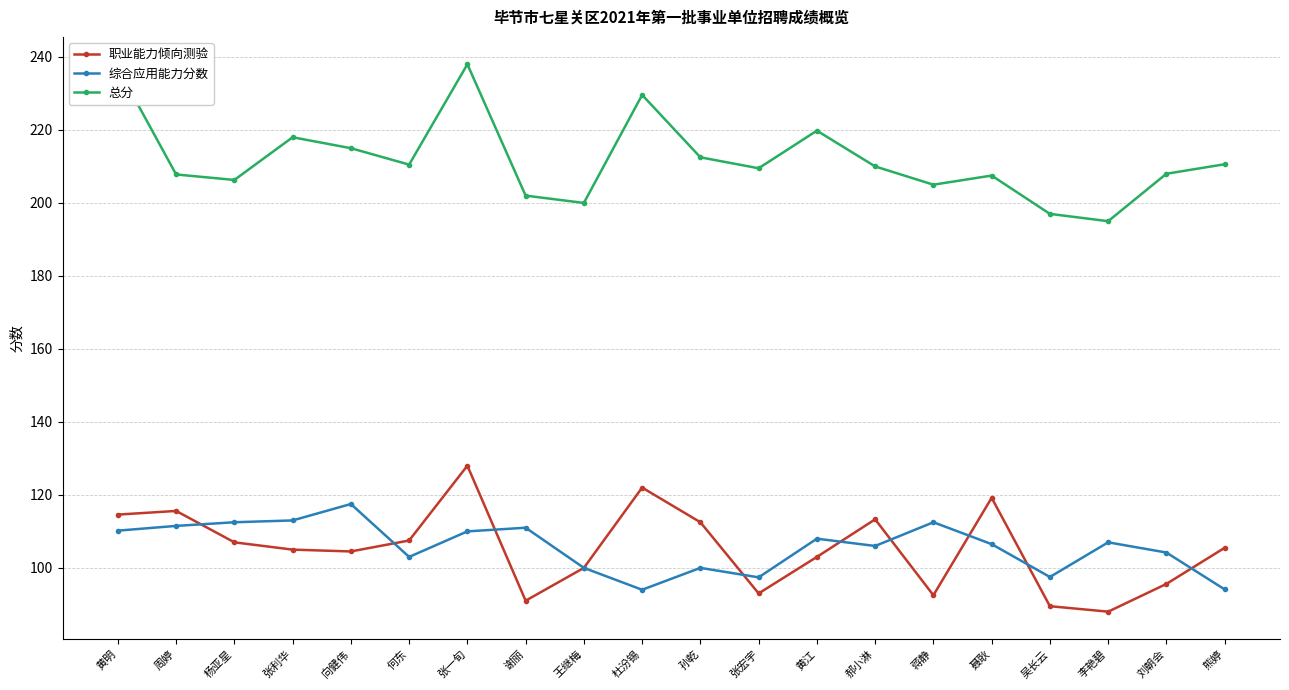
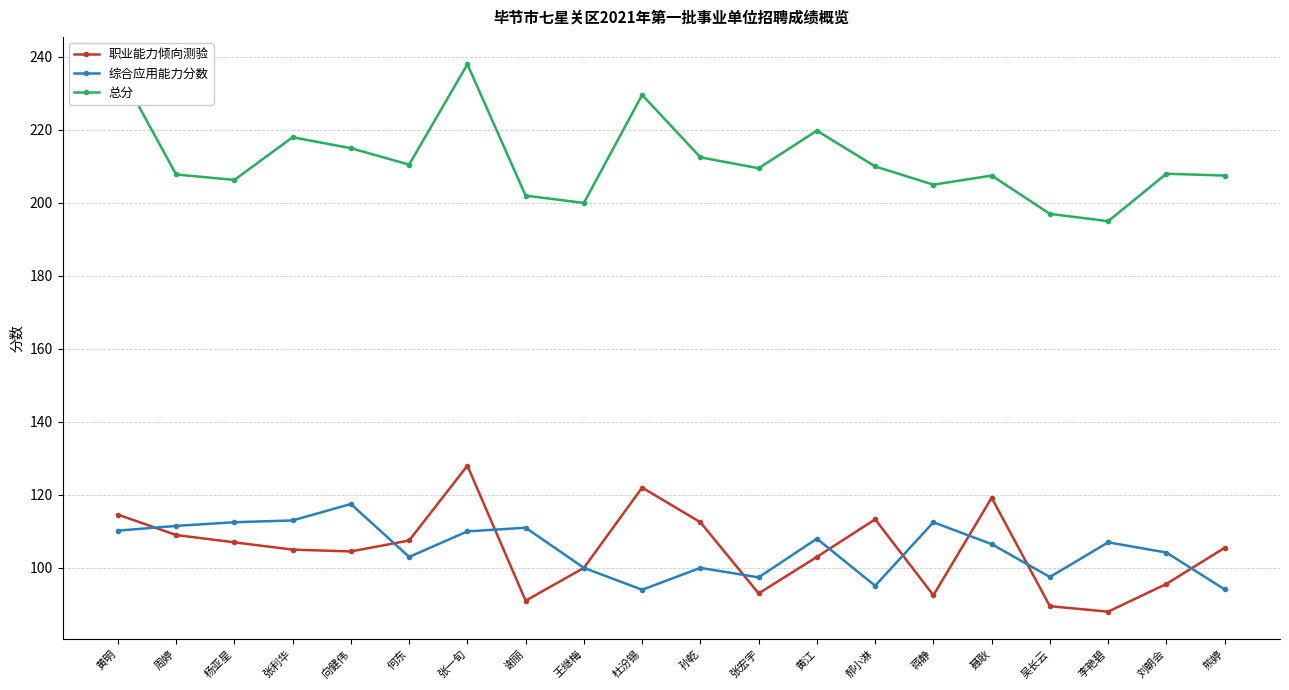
职业能力倾向测验, 周婷: 116 -> 109
综合应用能力分数, 郝小淋: 106 -> 95
总分, 熊婷: 211 -> 208
